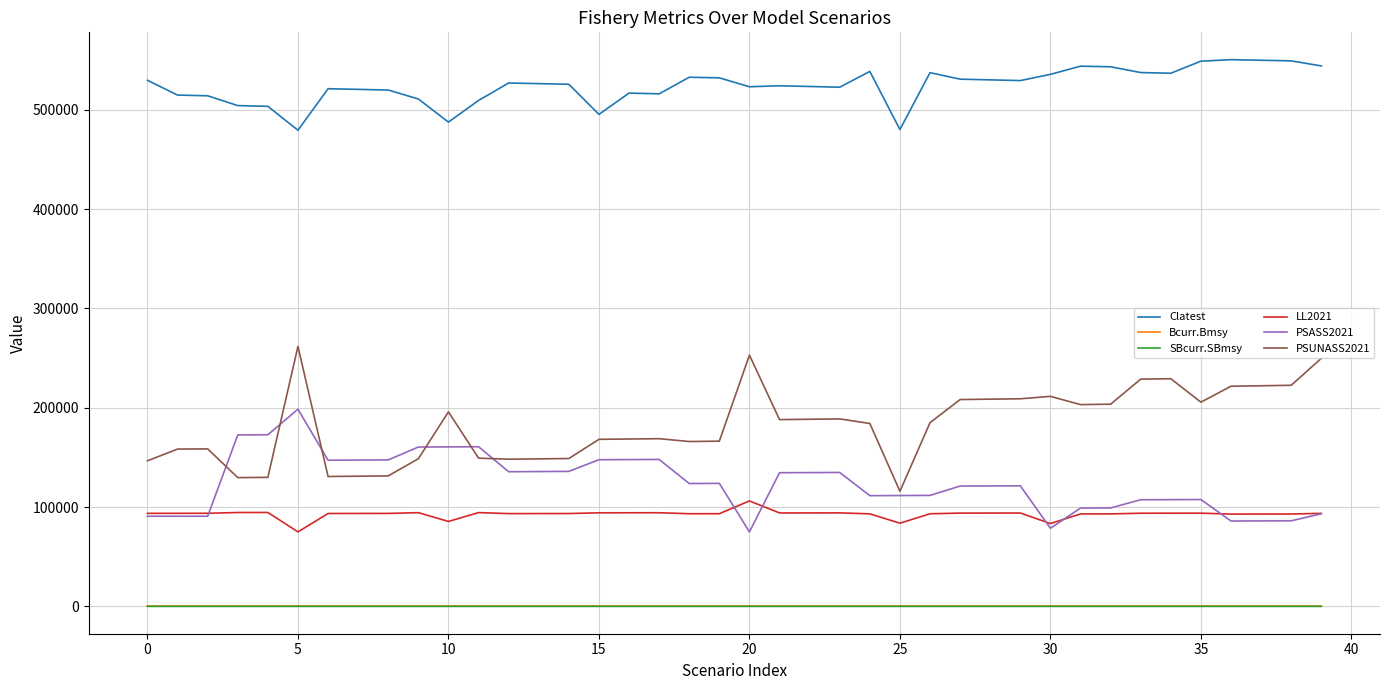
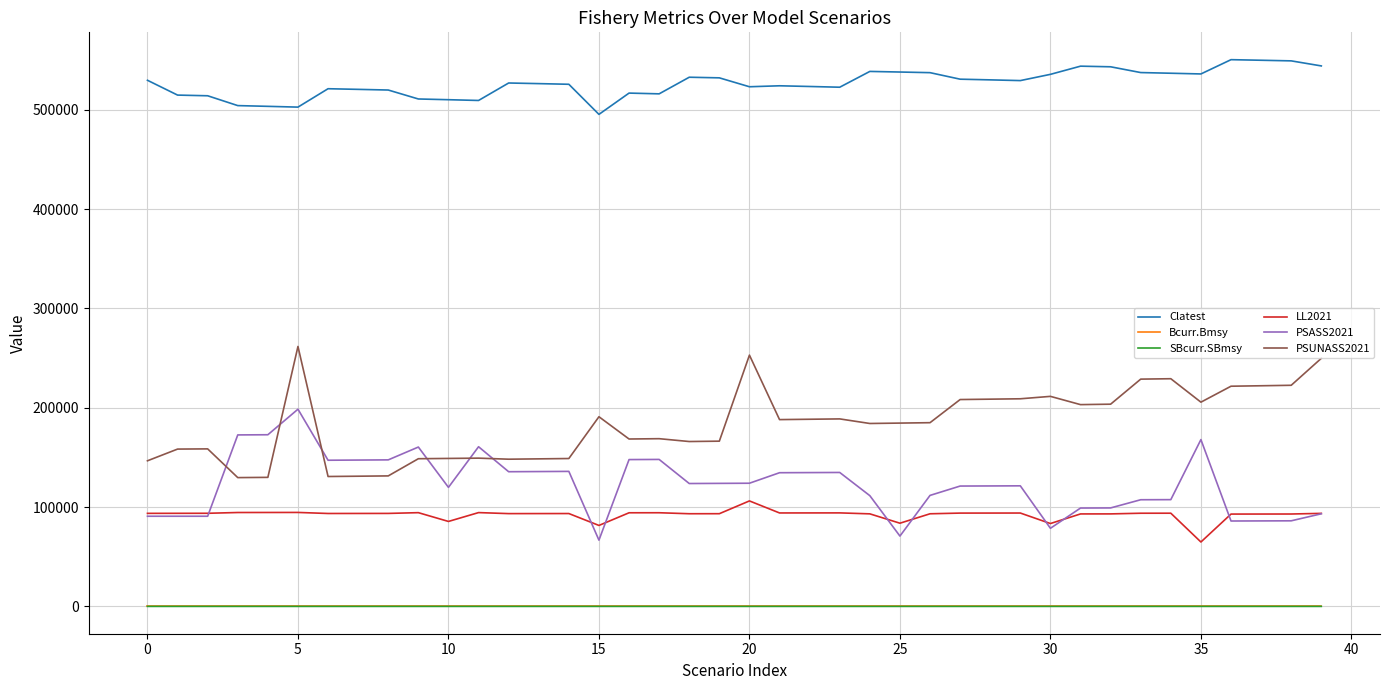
Clatest, 5: 480000 -> 500000
LL2021, 5: 80000 -> 90000
Clatest, 10: 490000 -> 510000
PSASS2021, 10: 160000 -> 120000
PSUNASS2021, 10: 200000 -> 150000
LL2021, 15: 90000 -> 80000
PSASS2021, 15: 150000 -> 70000
PSUNASS2021, 15: 170000 -> 190000
PSASS2021, 20: 80000 -> 120000
Clatest, 25: 480000 -> 540000
PSASS2021, 25: 110000 -> 70000
PSUNASS2021, 25: 120000 -> 180000
Clatest, 35: 550000 -> 540000
LL2021, 35: 90000 -> 60000
PSASS2021, 35: 110000 -> 170000
